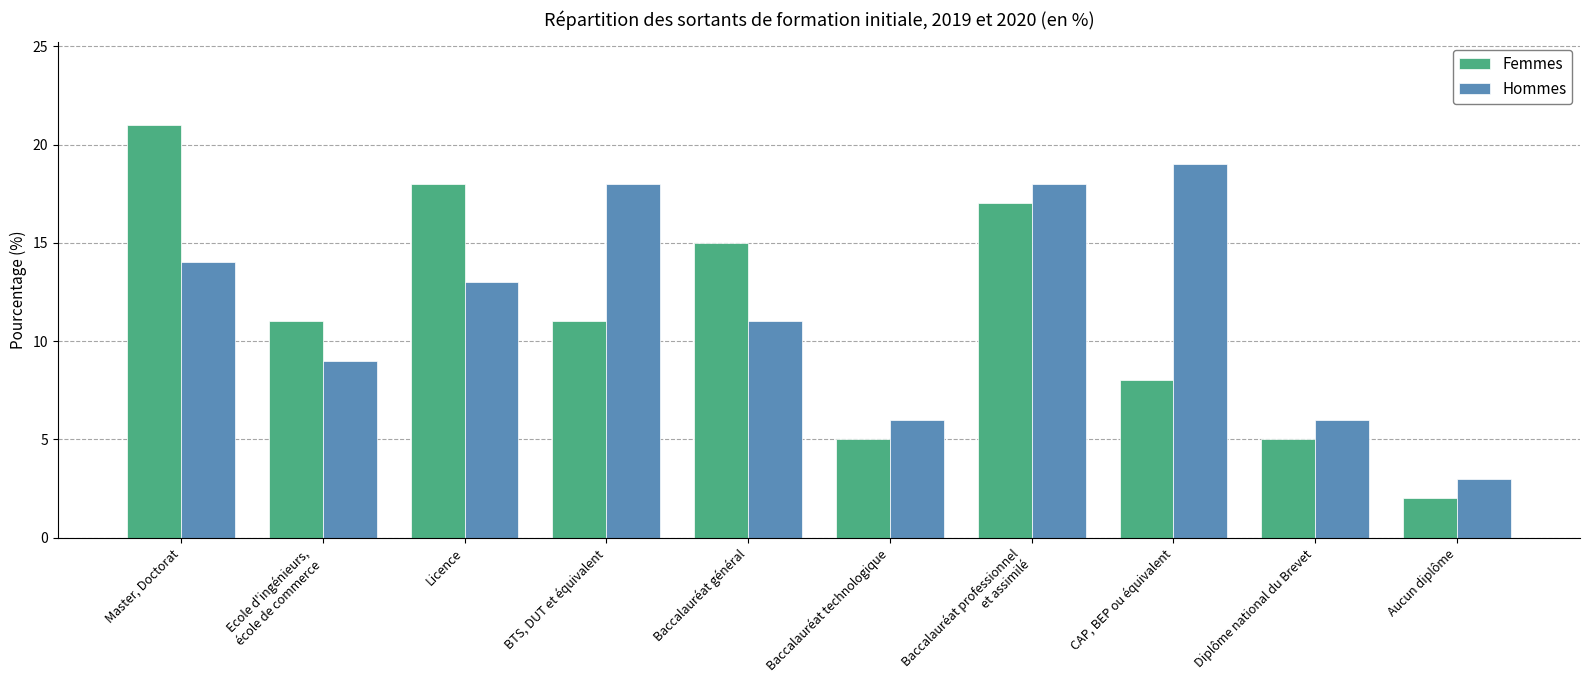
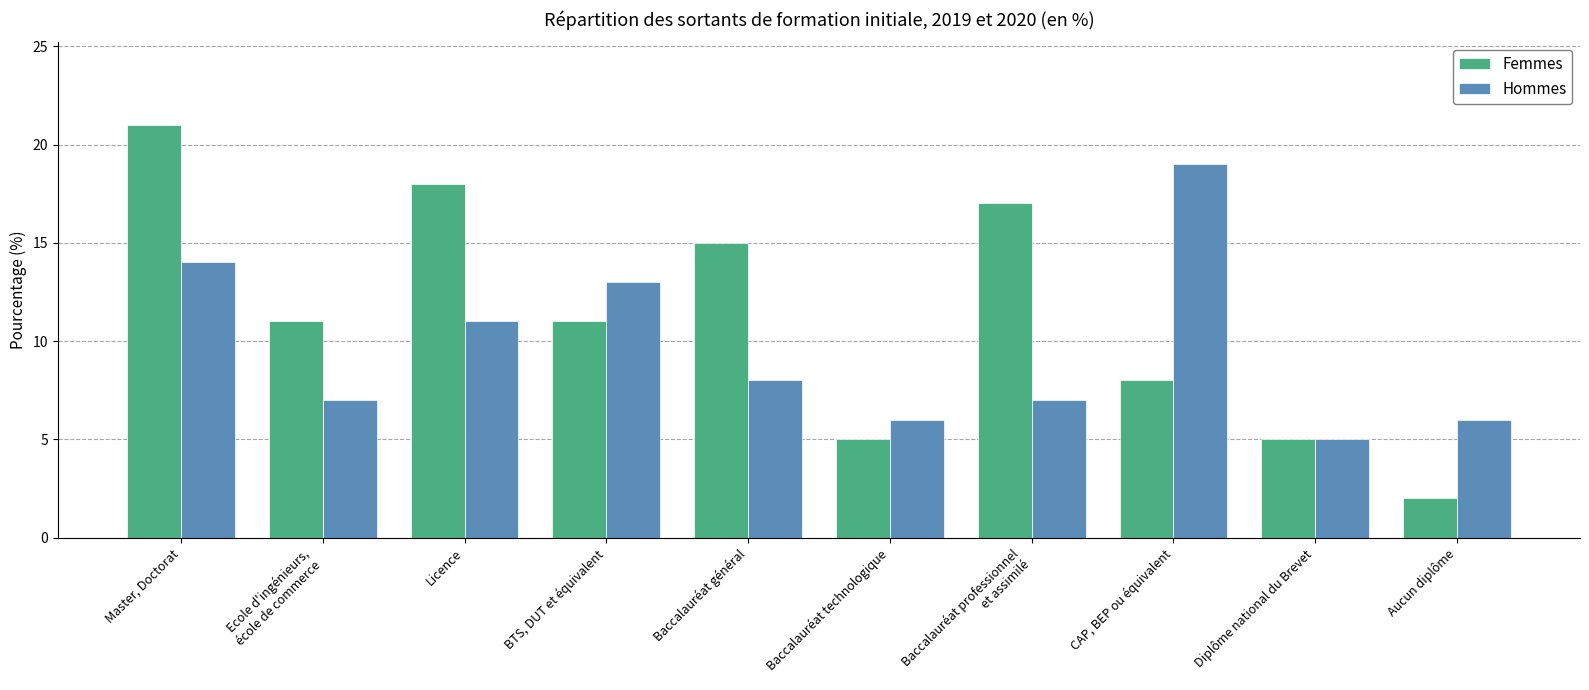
Hommes, Ecole d'ingénieurs, école de commerce: 9 -> 7
Hommes, Licence: 13 -> 11
Hommes, BTS, DUT et équivalent: 18 -> 13
Hommes, Baccalauréat général: 11 -> 8
Hommes, Baccalauréat professionnel et assimilé: 18 -> 7
Hommes, Diplôme national du Brevet: 6 -> 5
Hommes, Aucun diplôme: 3 -> 6
